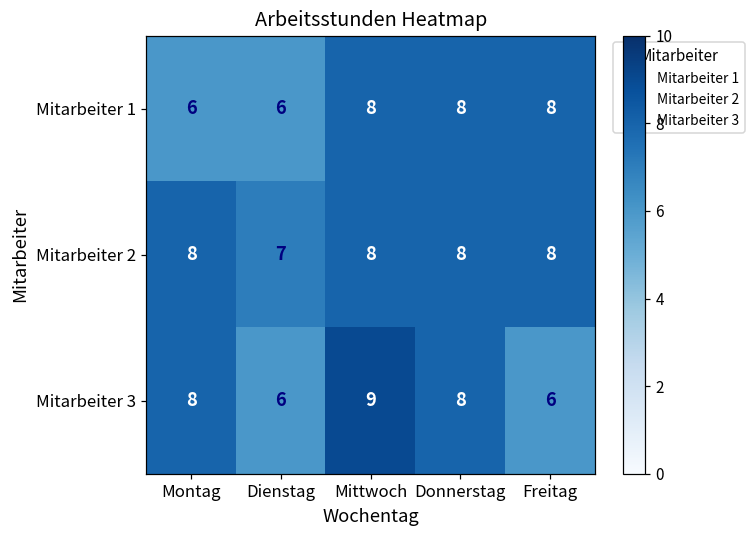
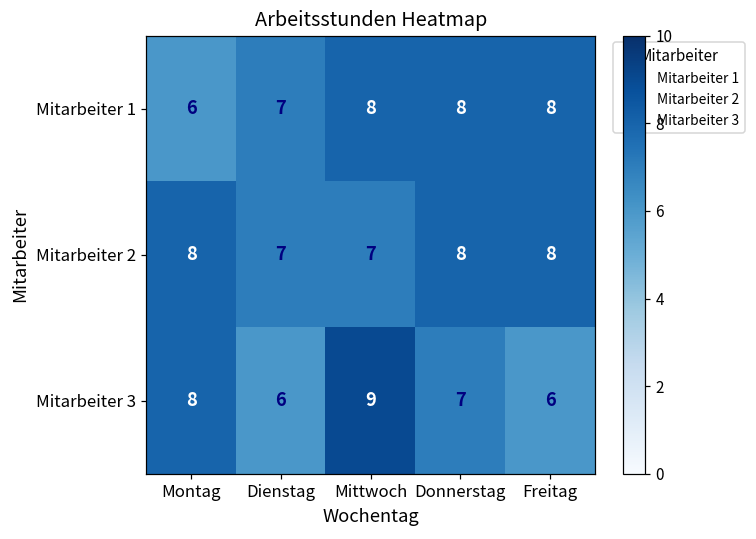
Mitarbeiter 1, Dienstag: 6 -> 7
Mitarbeiter 2, Mittwoch: 8 -> 7
Mitarbeiter 3, Donnerstag: 8 -> 7
